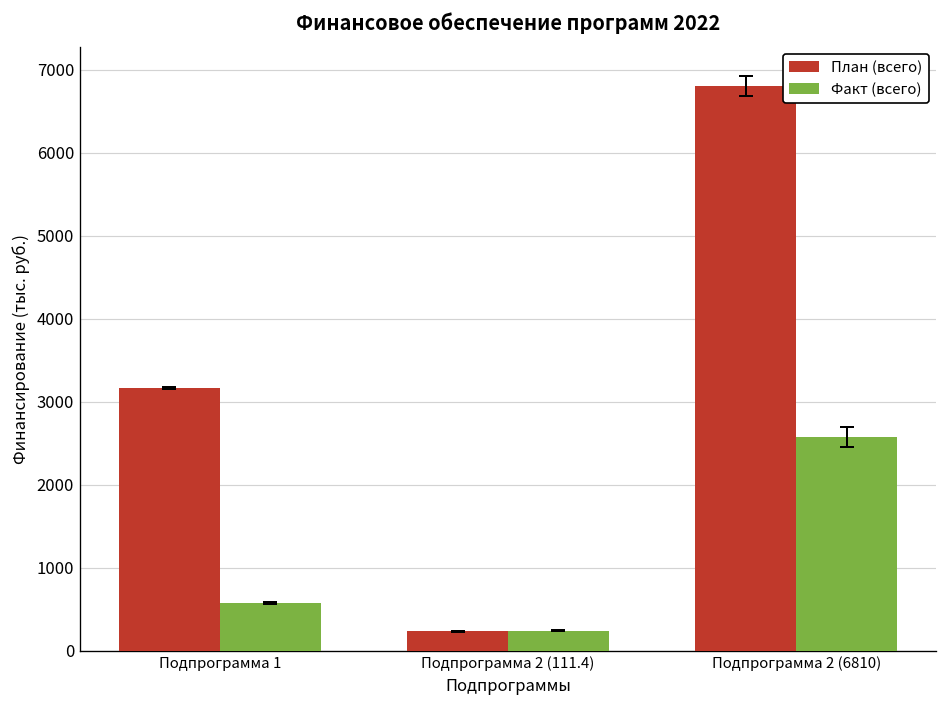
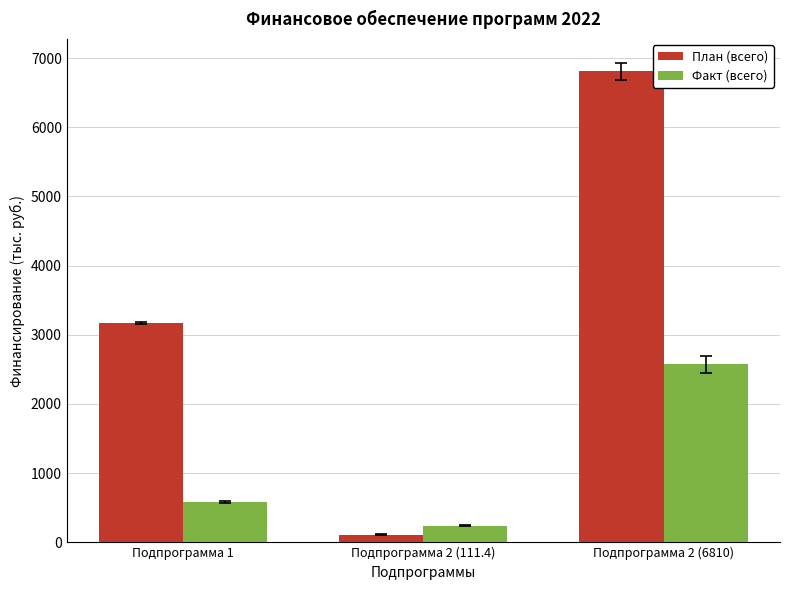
План (всего), Подпрограмма 2 (111.4): 200 -> 100
